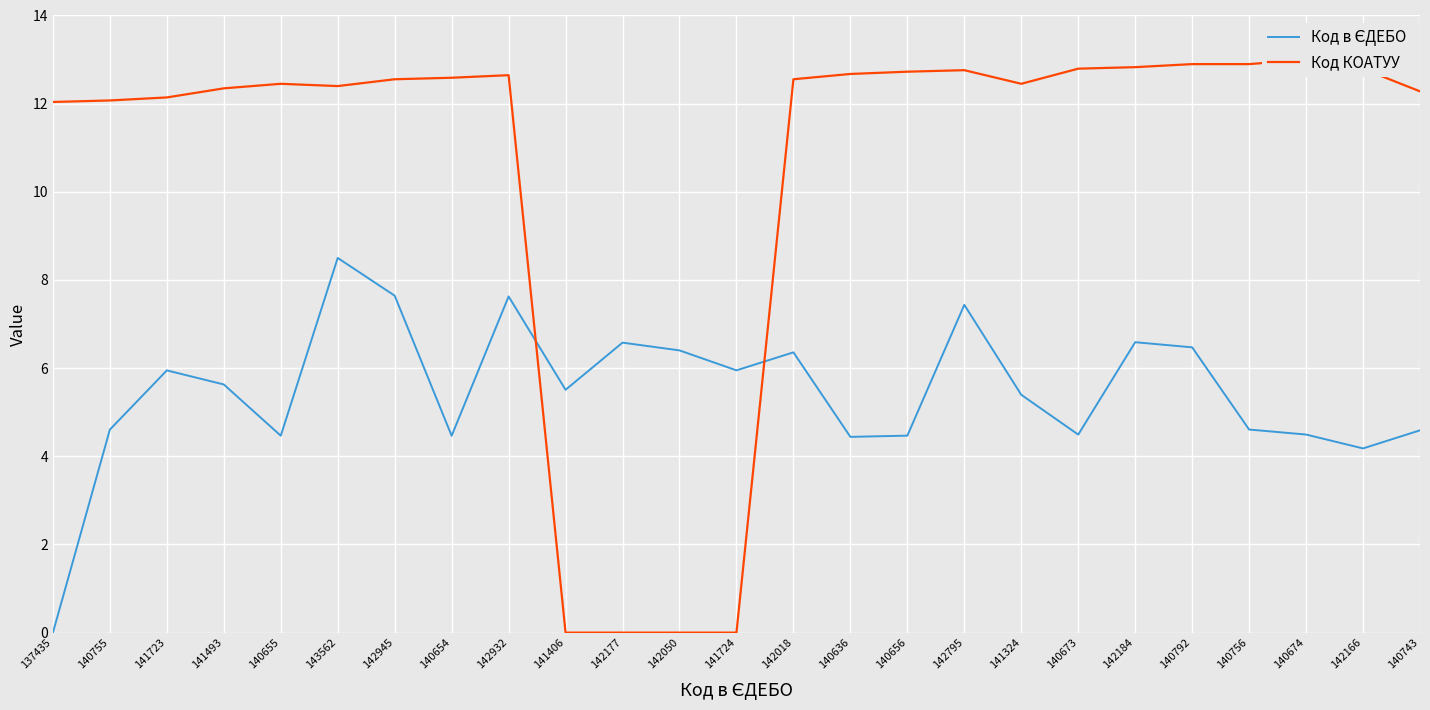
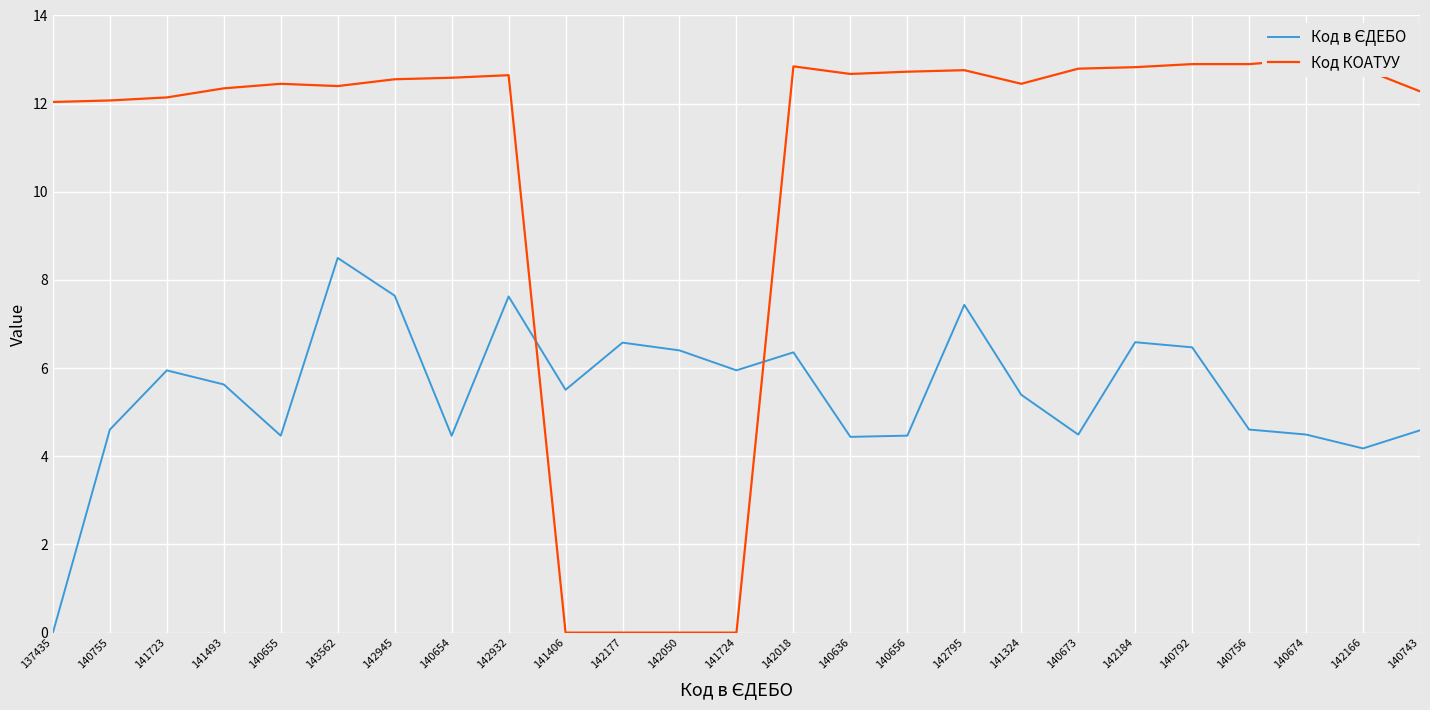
Код КОАТУУ, 142018: 12.6 -> 12.8
